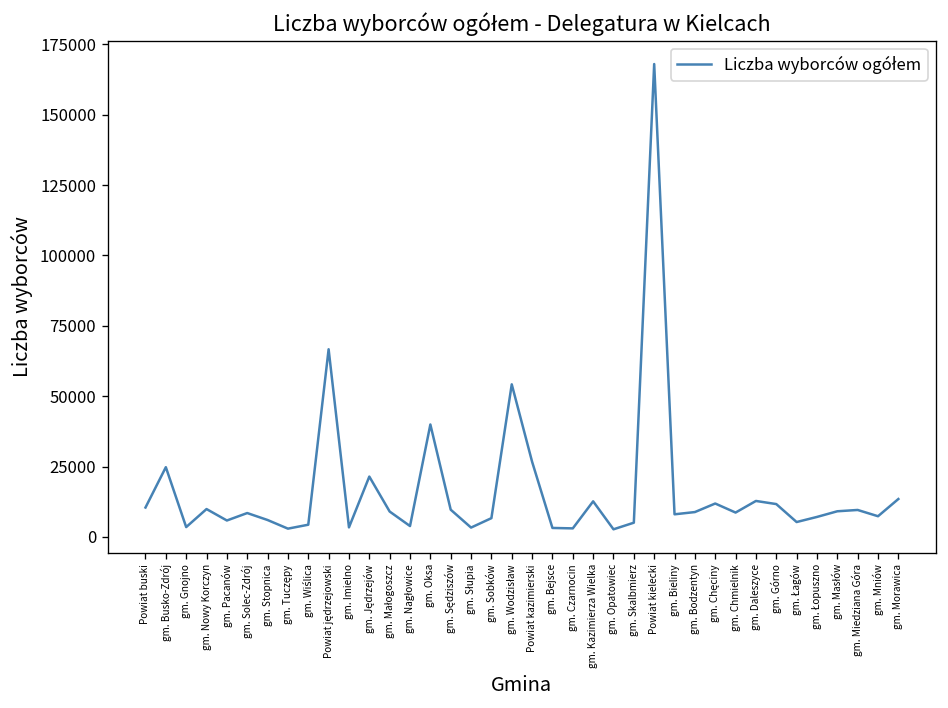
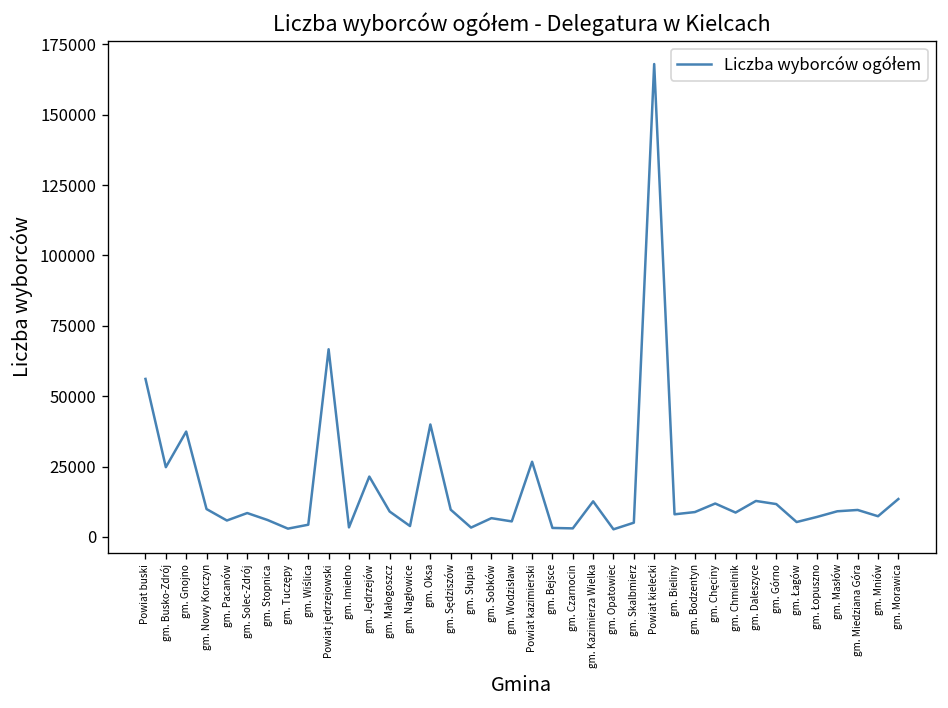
Powiat buski: 10000 -> 56000
gm. Gnojno: 4000 -> 37000
gm. Wodzisław: 54000 -> 6000
